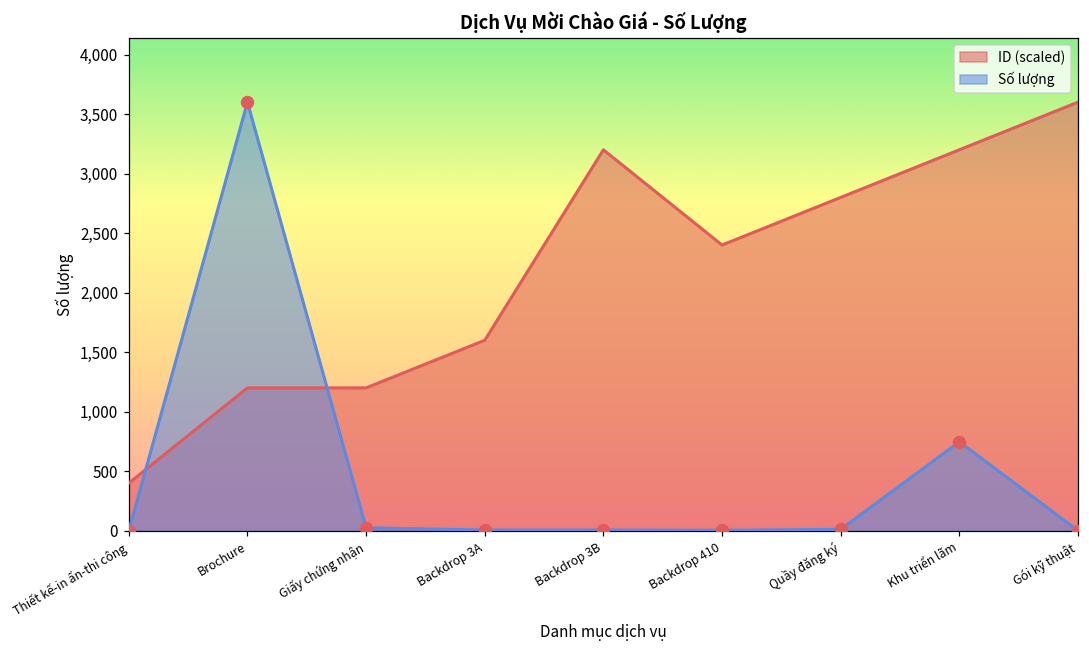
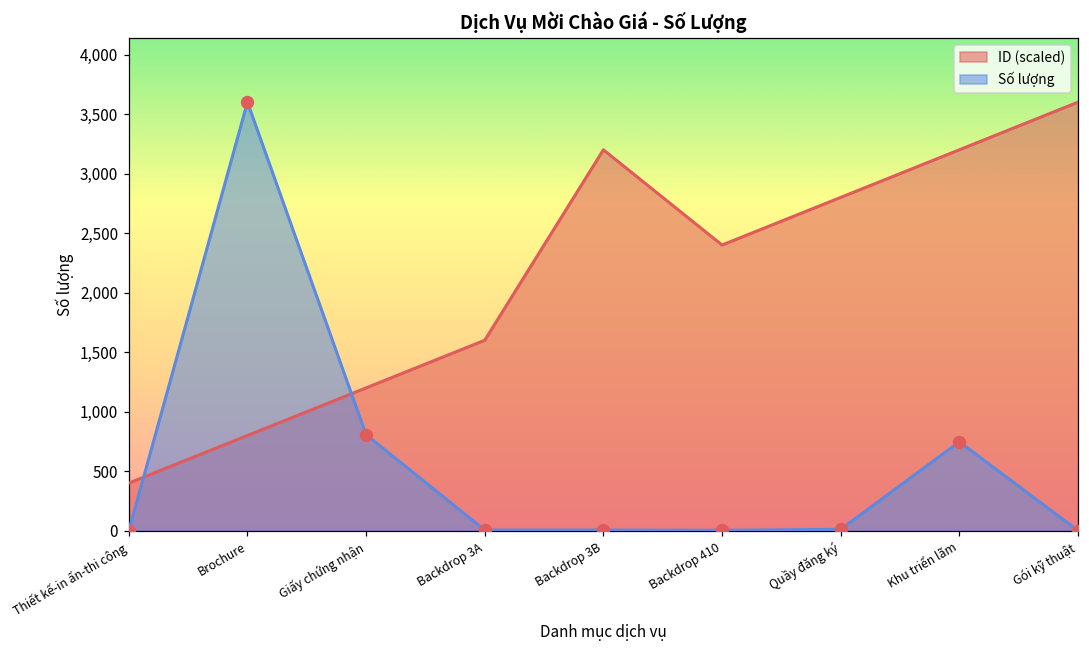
ID (scaled), Brochure: 1,200 -> 800
Số lượng, Giấy chứng nhận: 30 -> 810
